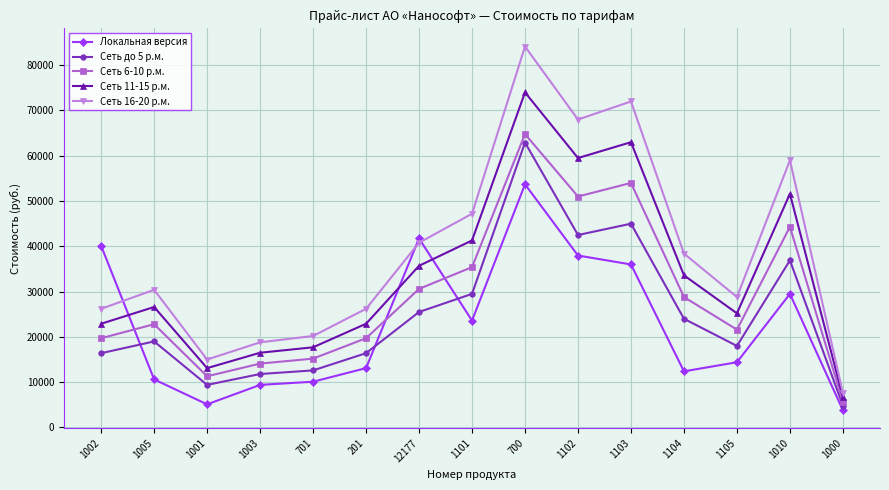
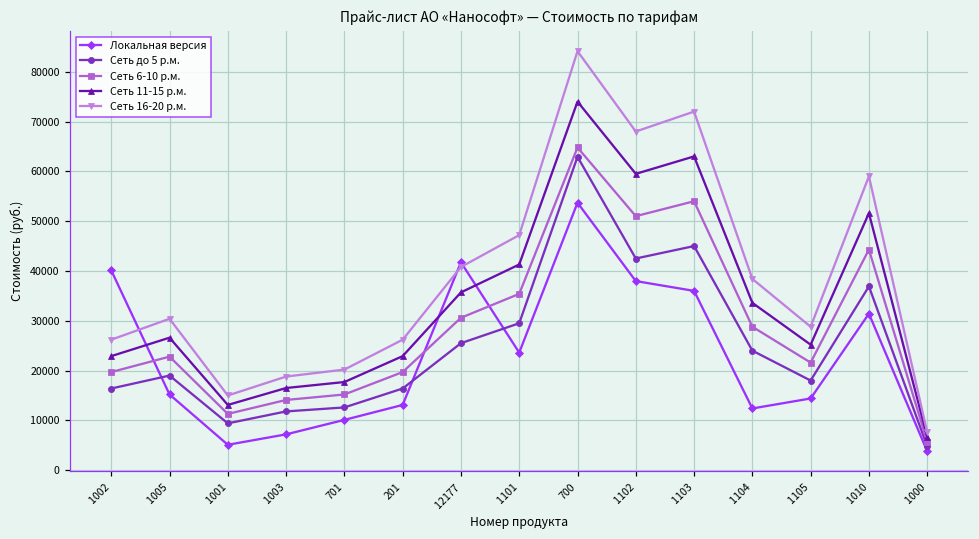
Локальная версия, 1005: 11000 -> 15000
Локальная версия, 1003: 9000 -> 7000
Локальная версия, 1010: 30000 -> 31000
